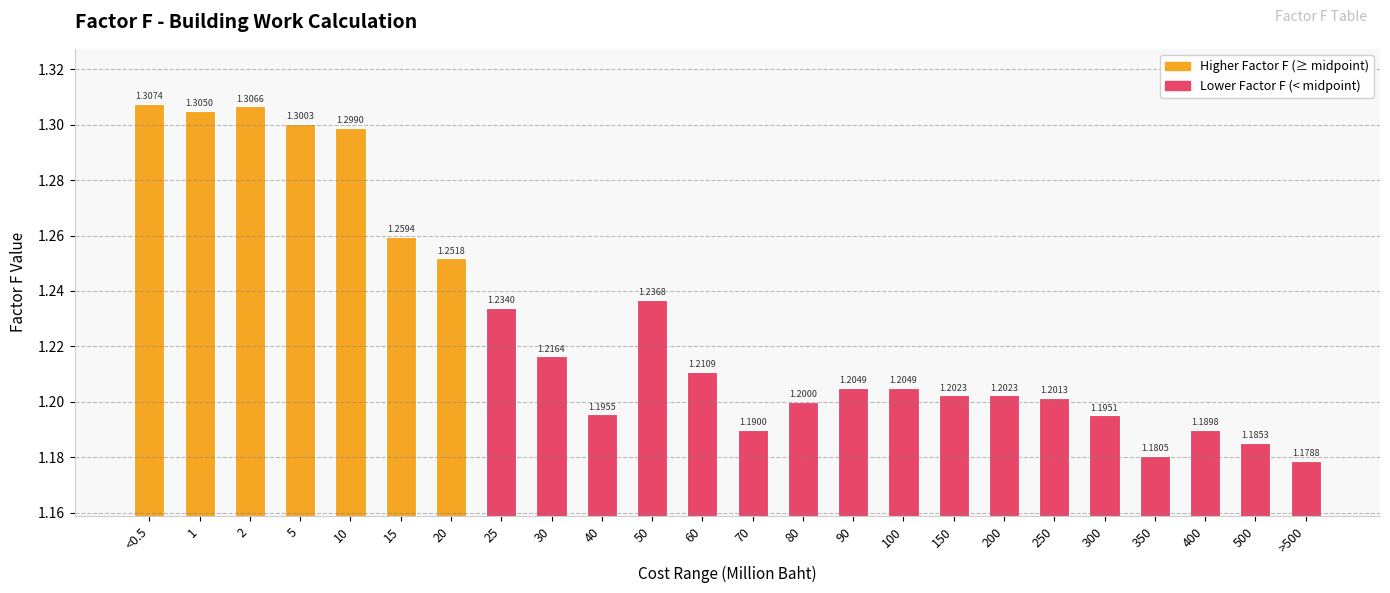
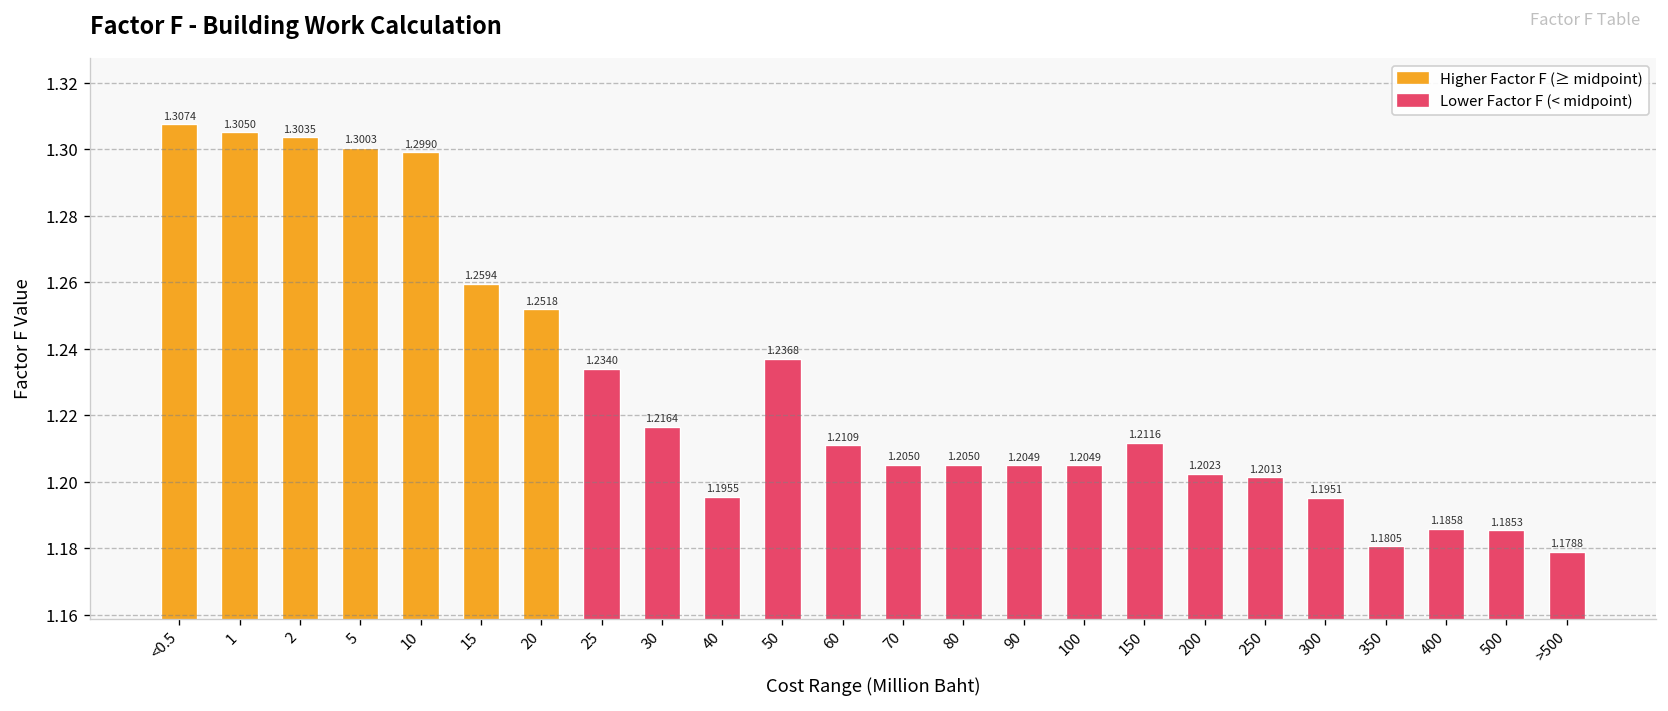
2: 1.3066 -> 1.3035
70: 1.1900 -> 1.2050
80: 1.2000 -> 1.2050
150: 1.2023 -> 1.2116
400: 1.1898 -> 1.1858
